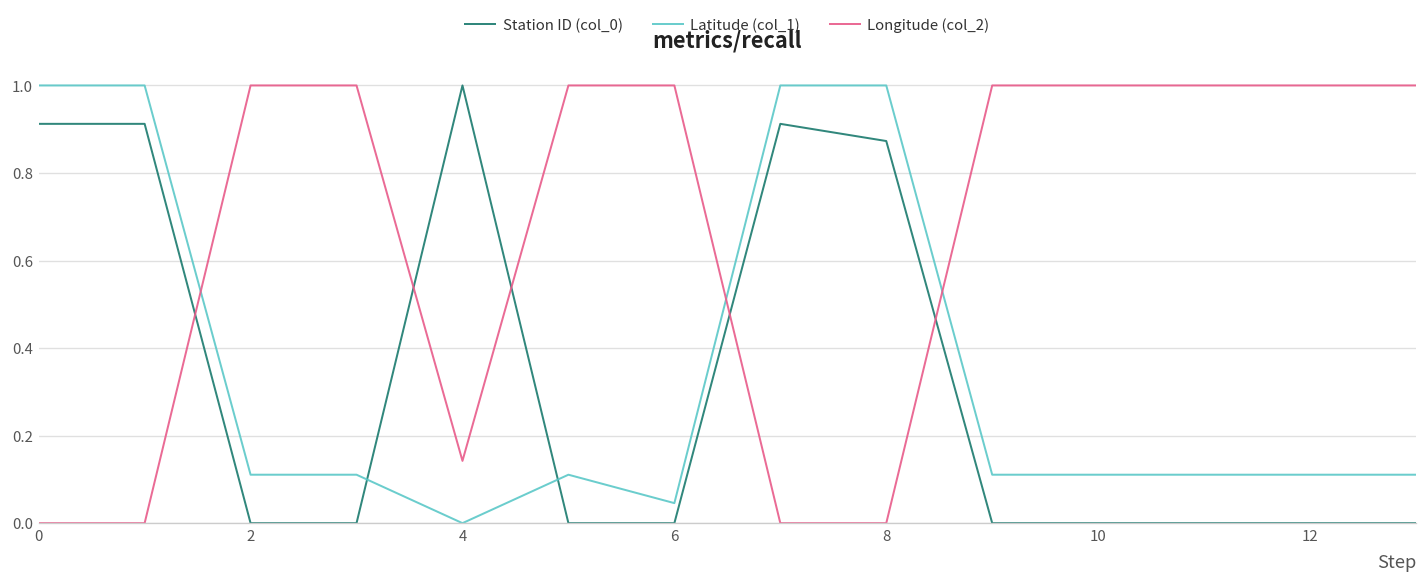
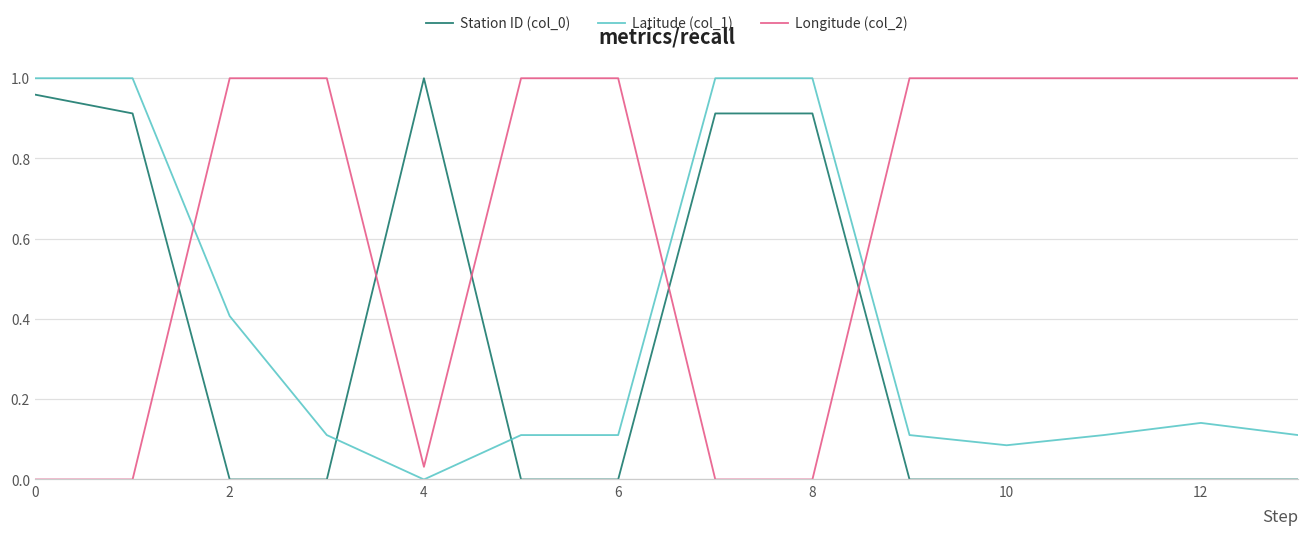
Station ID (col_0), 0: 0.91 -> 0.96
Latitude (col_1), 2: 0.11 -> 0.41
Longitude (col_2), 4: 0.14 -> 0.03
Latitude (col_1), 6: 0.05 -> 0.11
Station ID (col_0), 8: 0.87 -> 0.91
Latitude (col_1), 10: 0.11 -> 0.09
Latitude (col_1), 12: 0.11 -> 0.14
